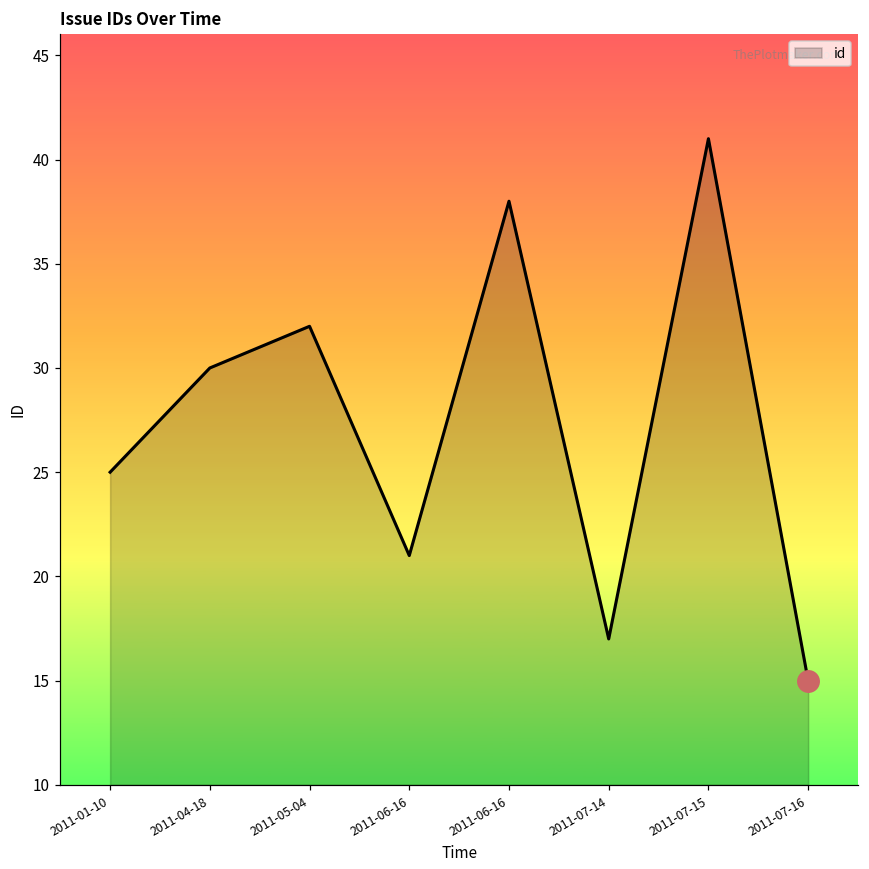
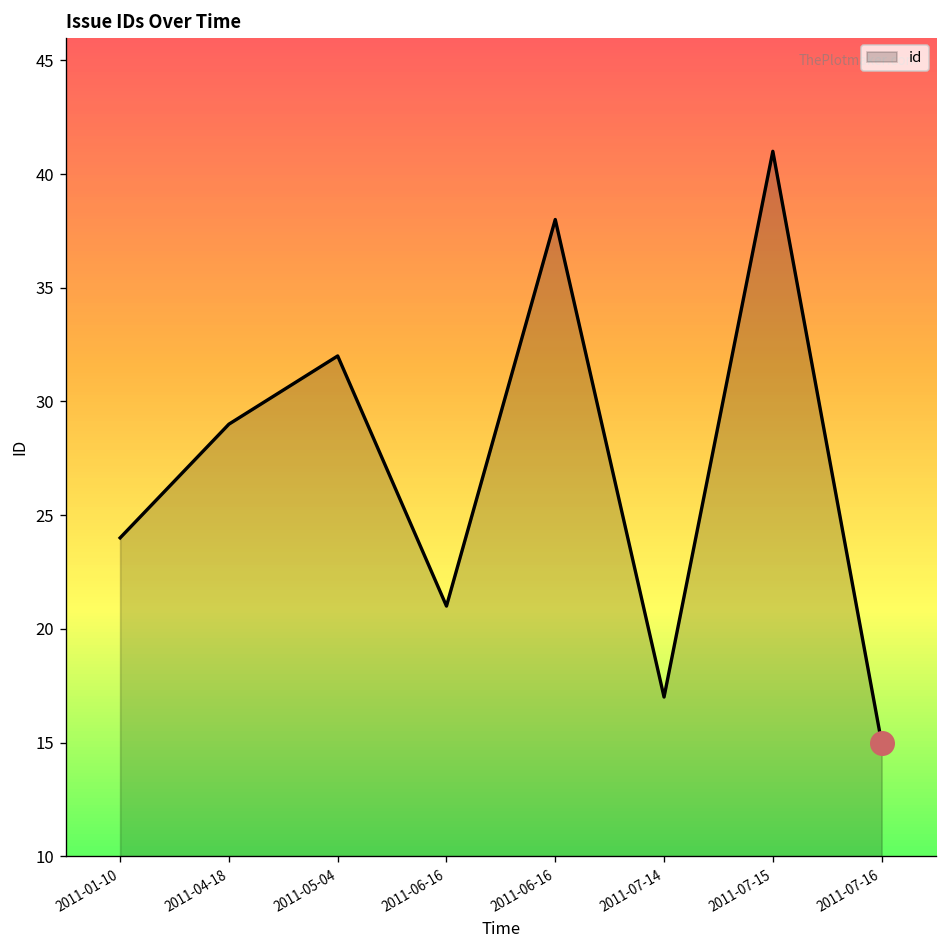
id, 2011-01-10: 25 -> 24
id, 2011-04-18: 30 -> 29
